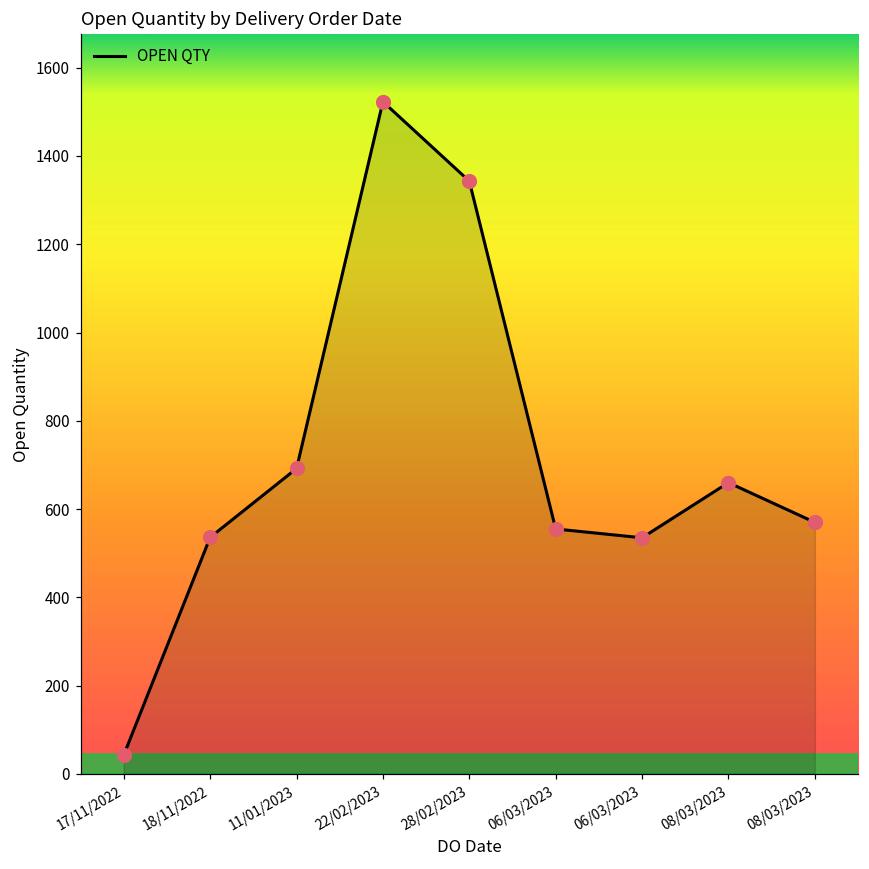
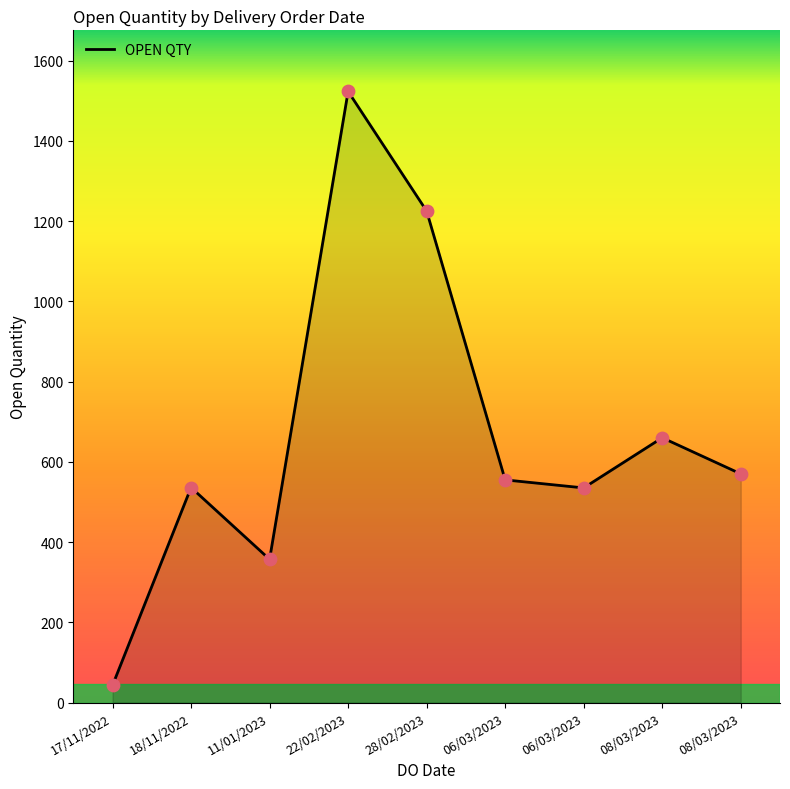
11/01/2023: 690 -> 360
28/02/2023: 1340 -> 1230
